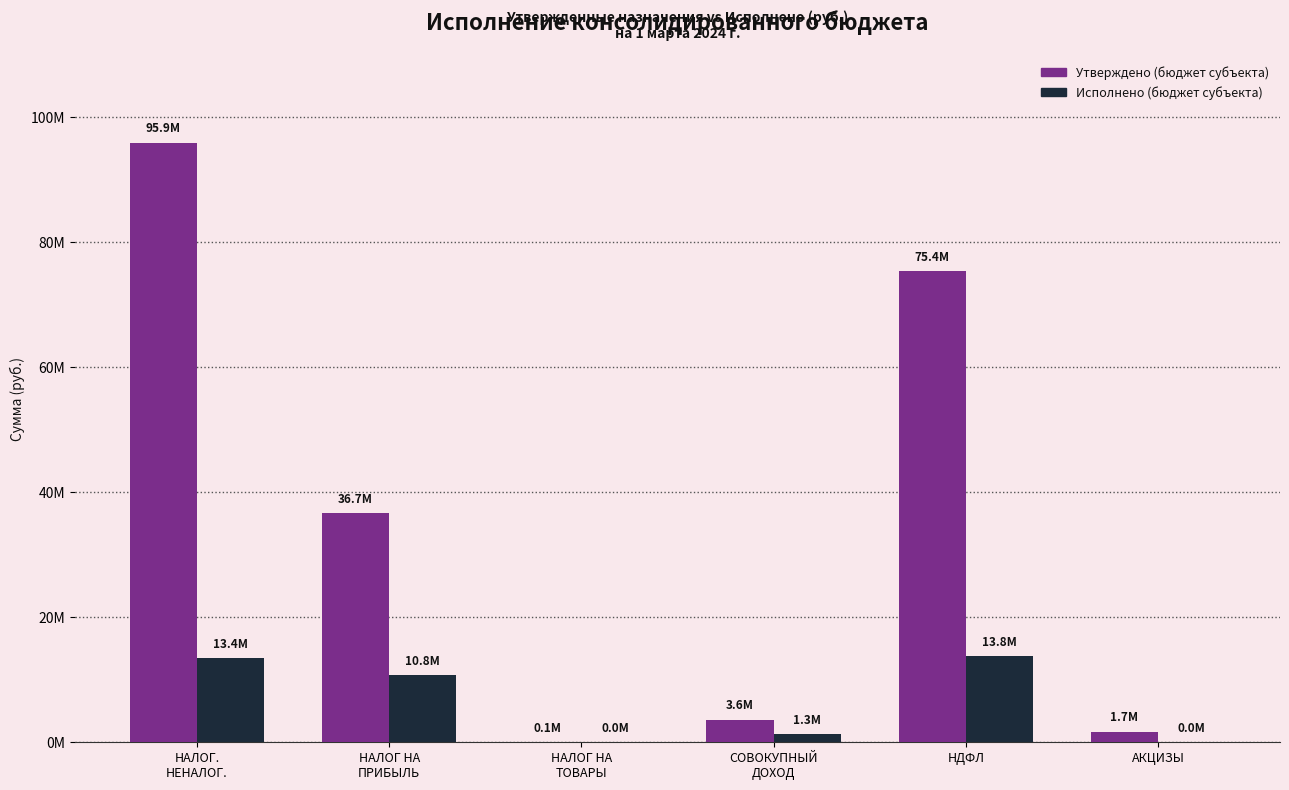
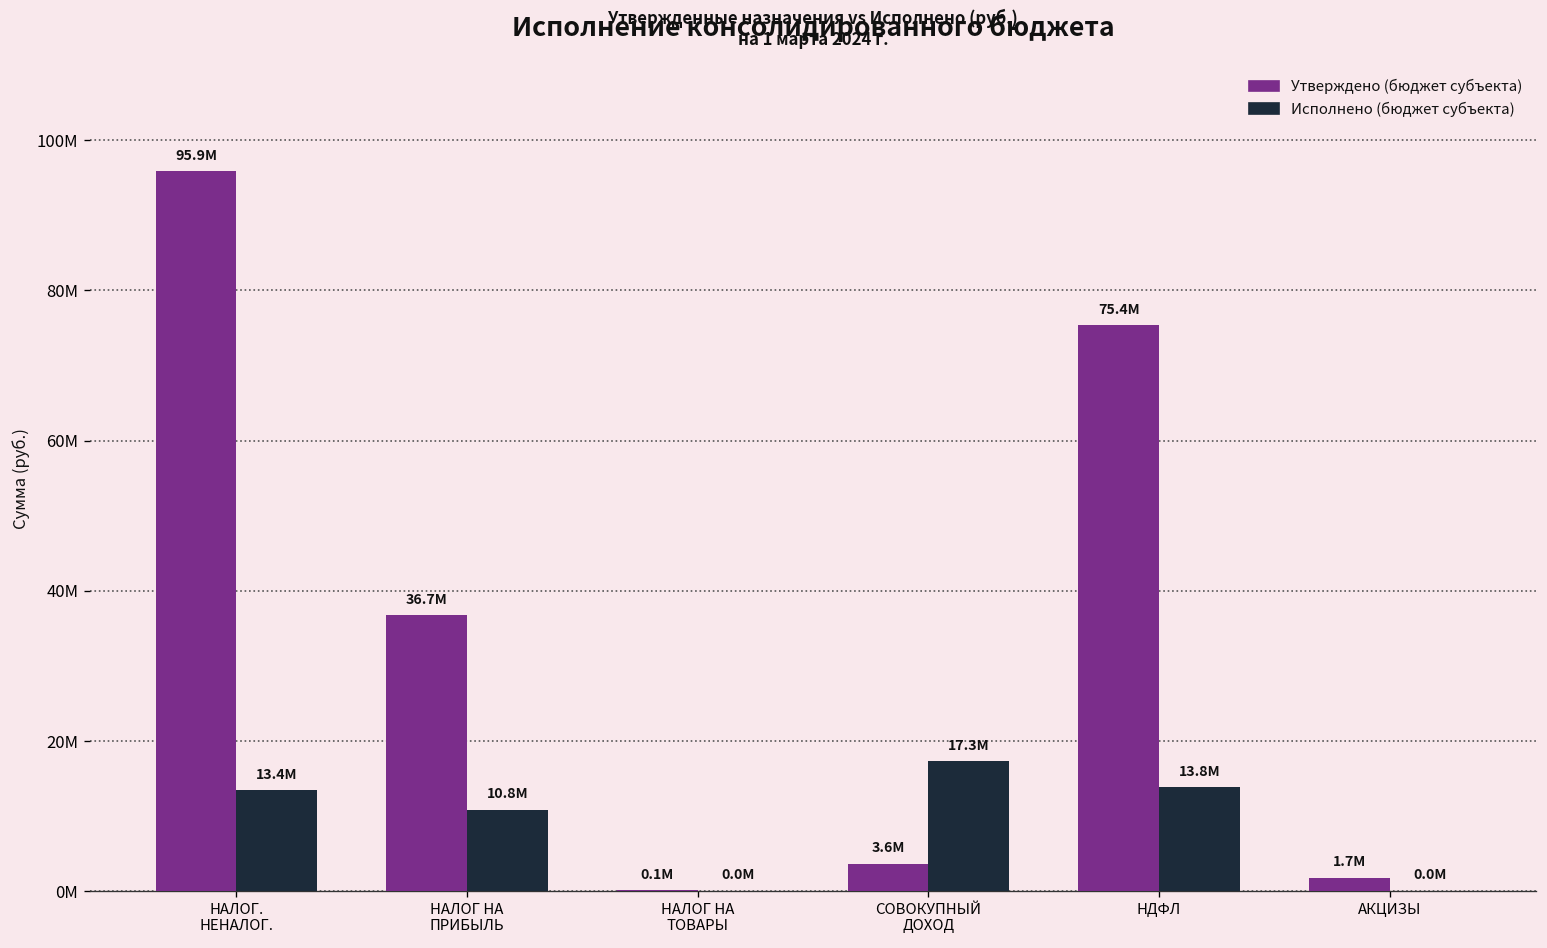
Исполнено (бюджет субъекта), СОВОКУПНЫЙ ДОХОД: 1.3M -> 17.3M
